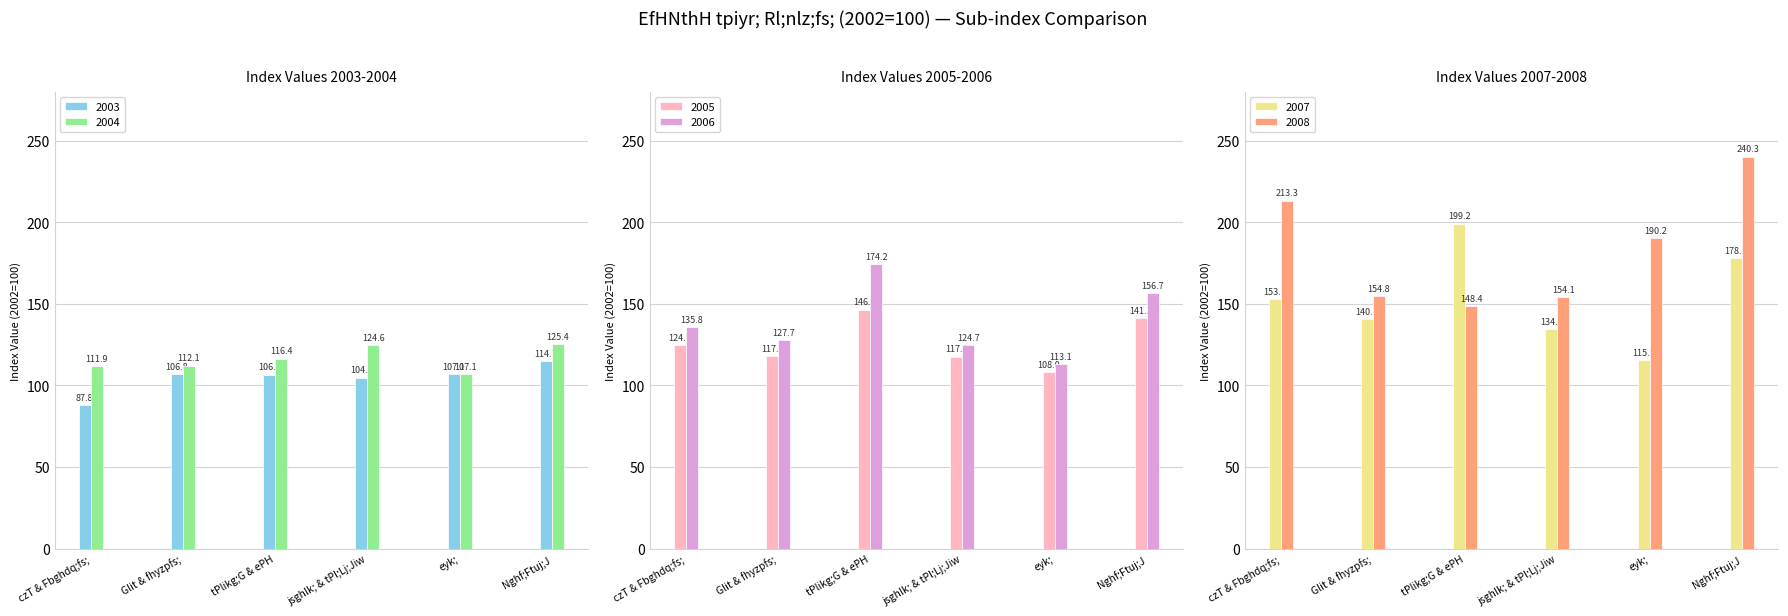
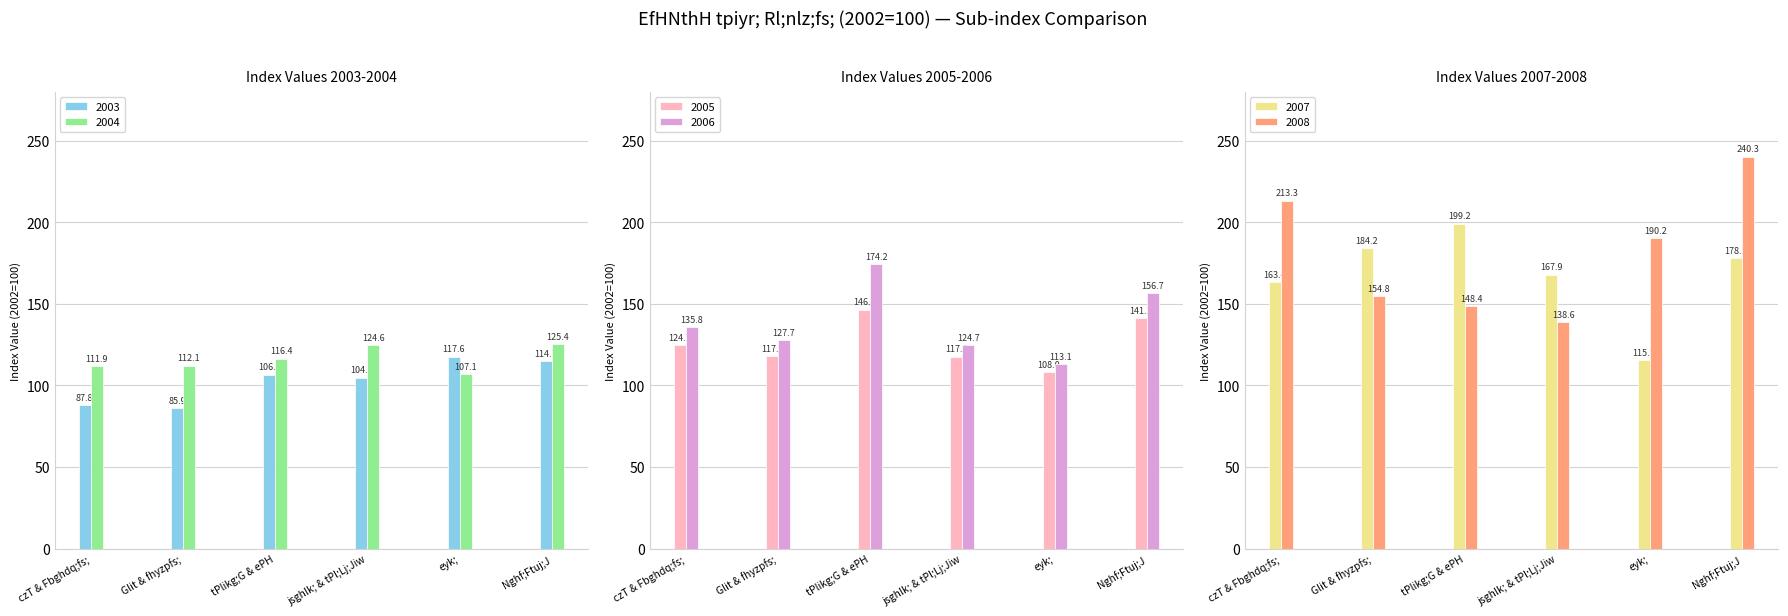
Index Values 2003-2004, 2003, Glit & fhyzpfs;: 106.8 -> 85.9
Index Values 2003-2004, 2003, eyk;: 107.1 -> 117.6
Index Values 2007-2008, 2007, czT & Fbghdq;fs;: 153.1 -> 163.4
Index Values 2007-2008, 2007, Glit & fhyzpfs;: 140.7 -> 184.2
Index Values 2007-2008, 2007, jsghlk; & tPl;Lj;Jiw: 134.4 -> 167.9
Index Values 2007-2008, 2008, jsghlk; & tPl;Lj;Jiw: 154.1 -> 138.6
